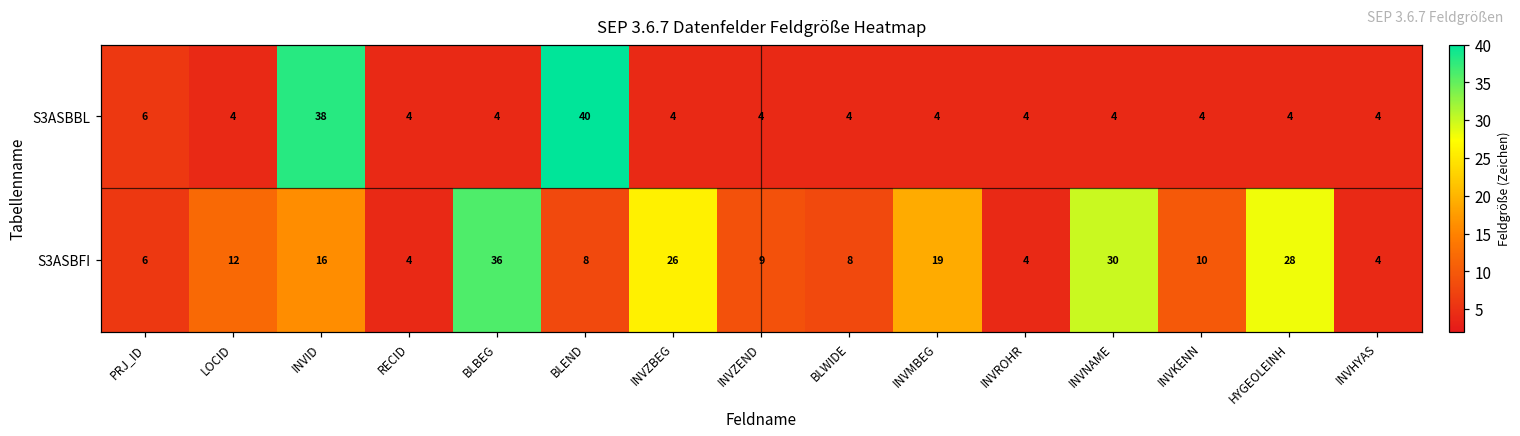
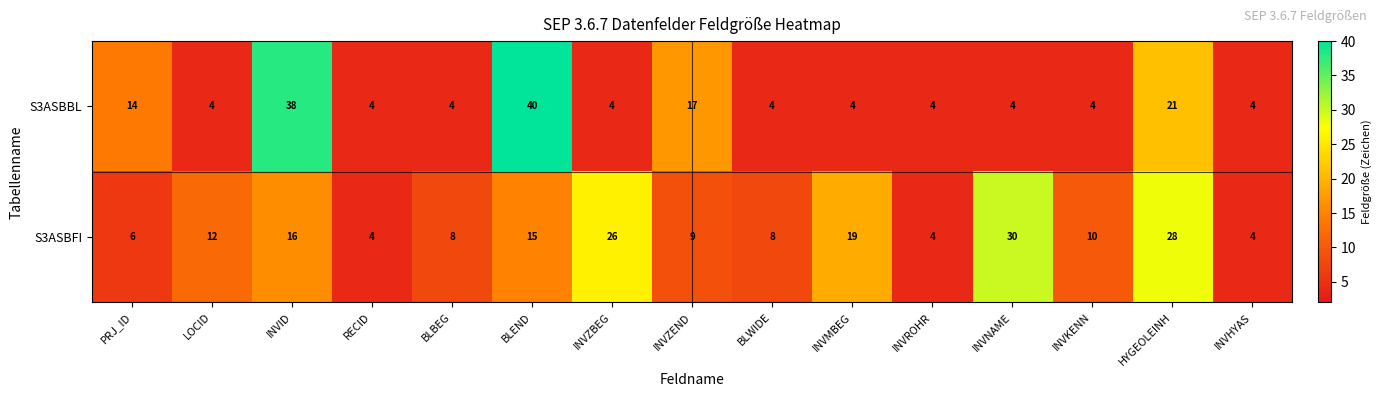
S3ASBBL, PRJ_ID: 6 -> 14
S3ASBBL, INVZEND: 4 -> 17
S3ASBBL, HYGEOLEINH: 4 -> 21
S3ASBFI, BLBEG: 36 -> 8
S3ASBFI, BLEND: 8 -> 15
